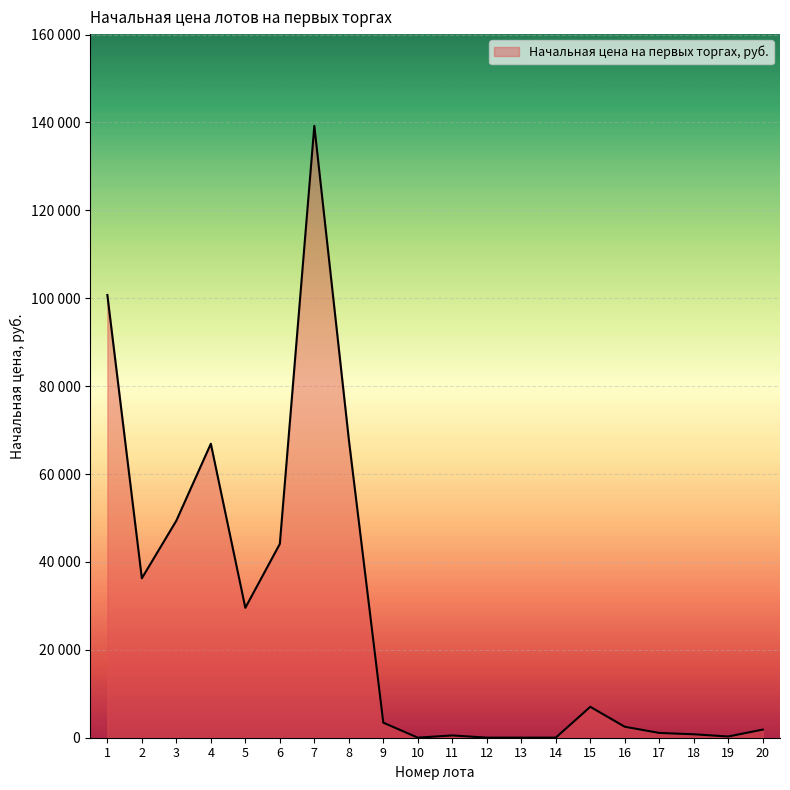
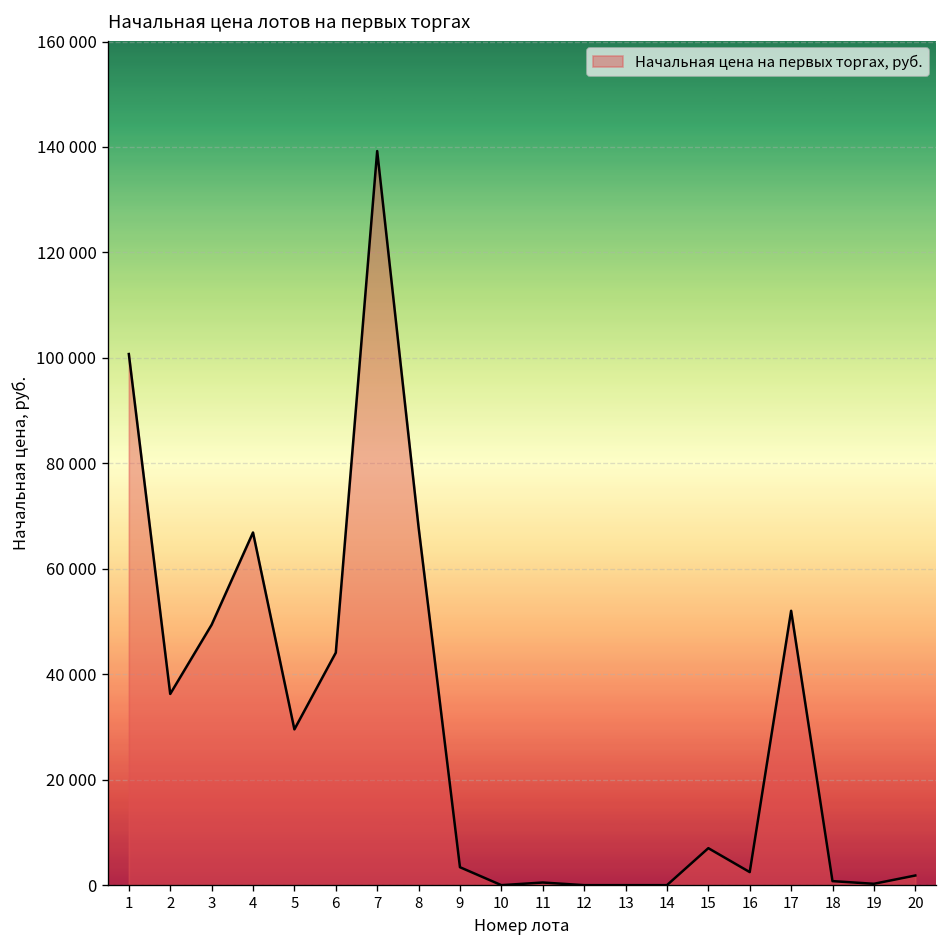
17: 1000 -> 52000
